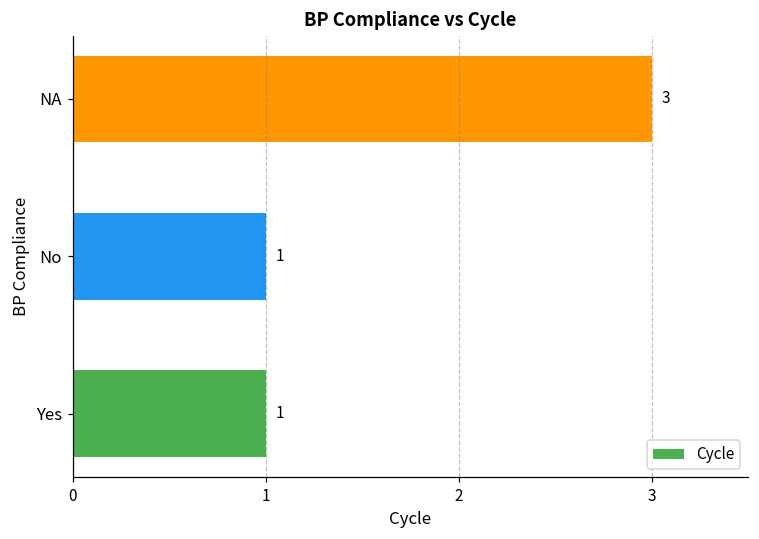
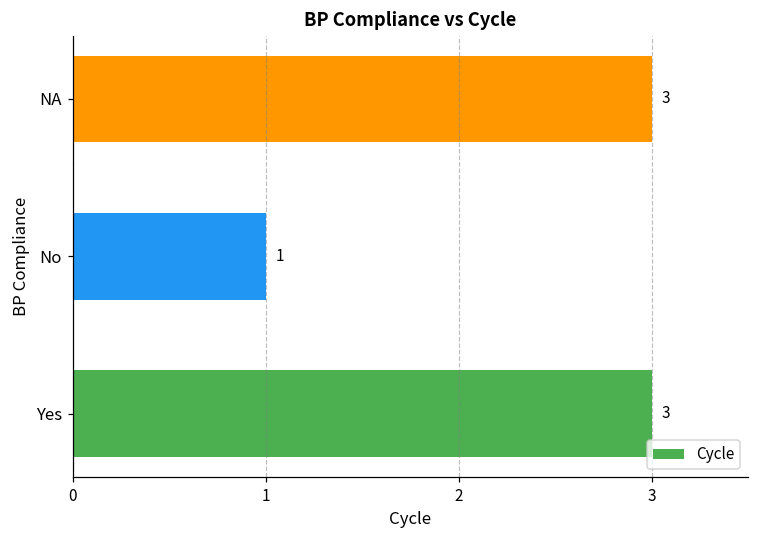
Yes: 1 -> 3
